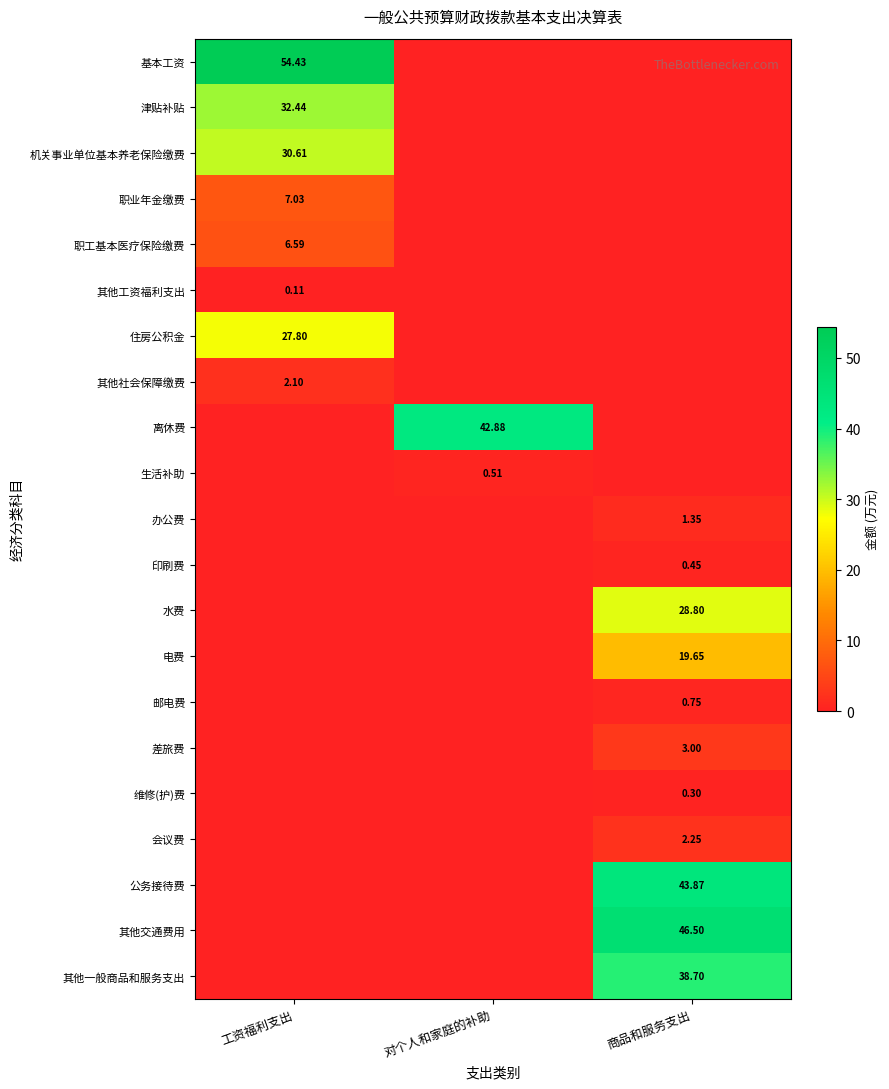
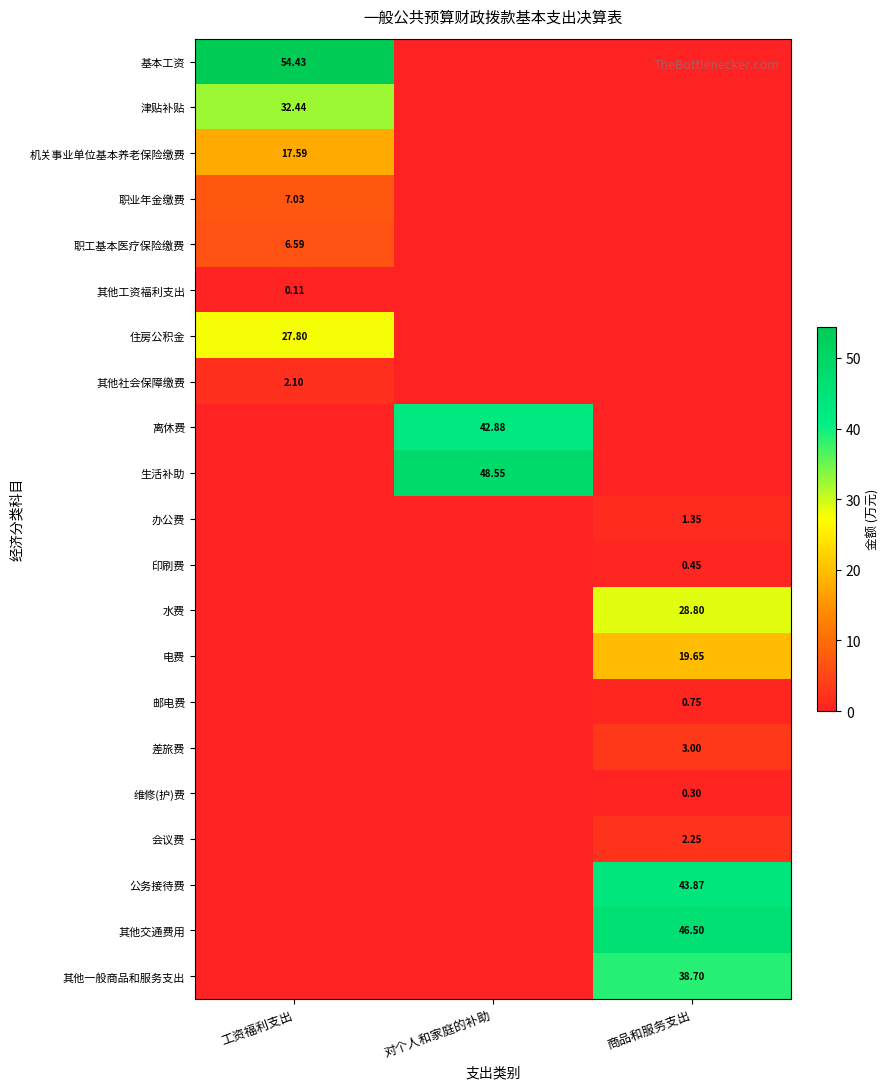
机关事业单位基本养老保险缴费, 工资福利支出: 30.61 -> 17.59
生活补助, 对个人和家庭的补助: 0.51 -> 48.55
